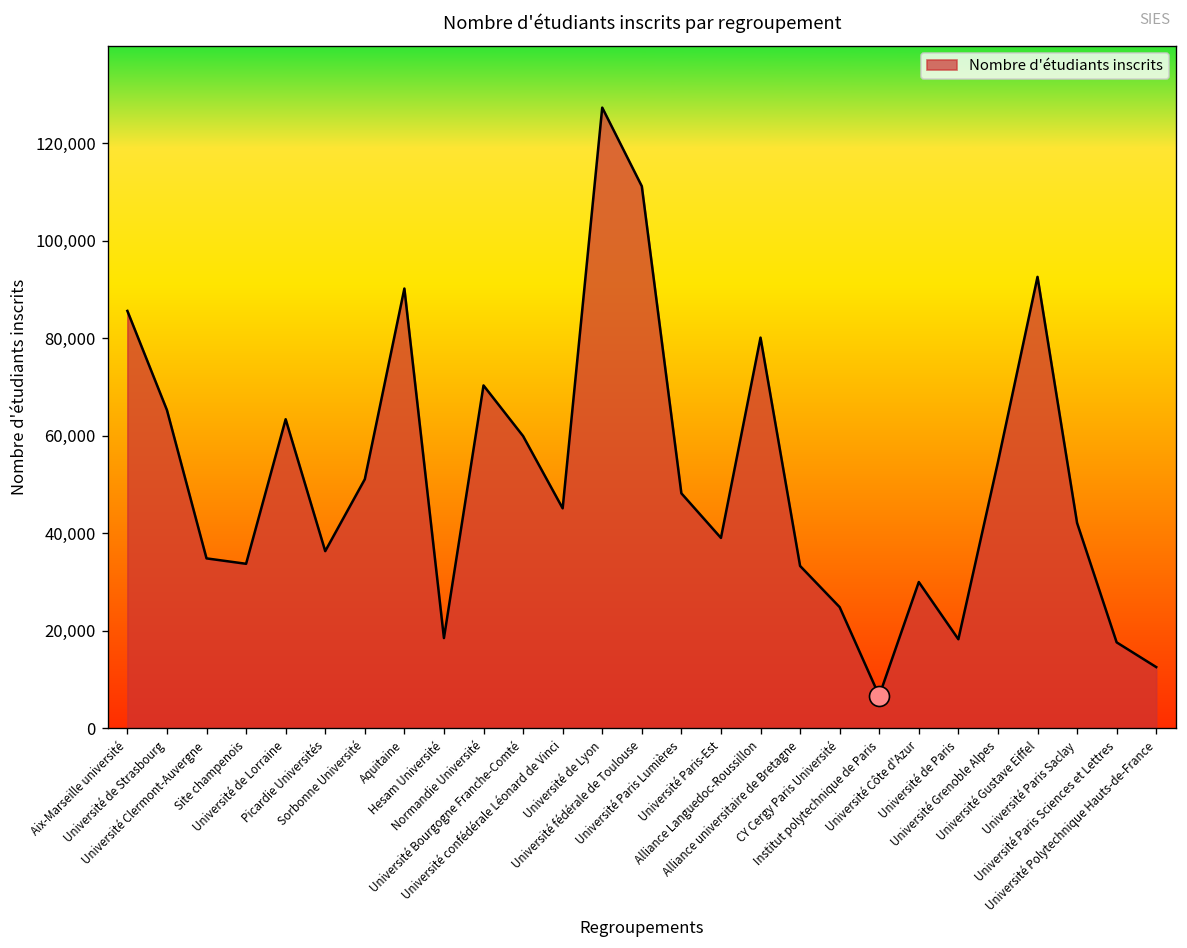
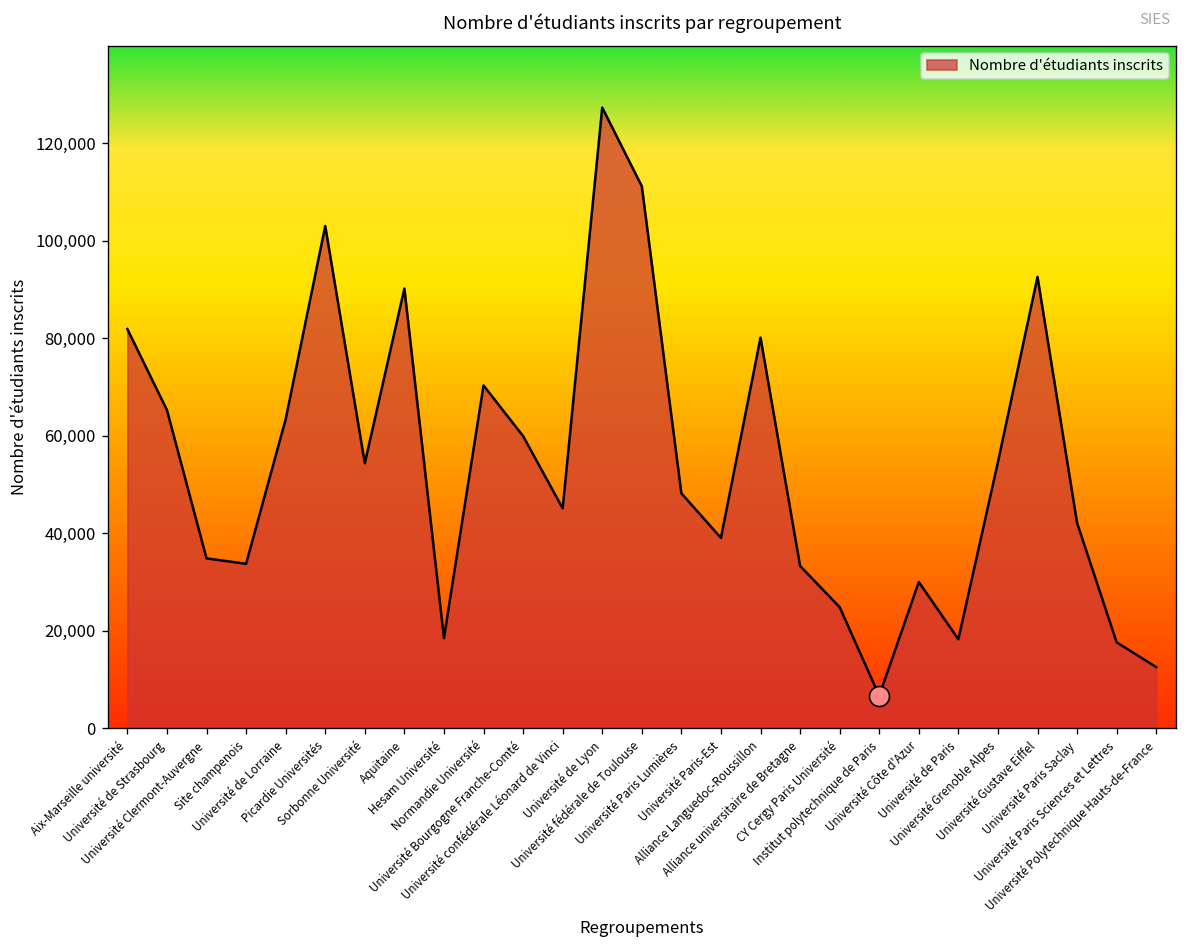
Nombre d'étudiants inscrits, Aix-Marseille université: 86,000 -> 82,000
Nombre d'étudiants inscrits, Picardie Universités: 36,000 -> 103,000
Nombre d'étudiants inscrits, Sorbonne Université: 51,000 -> 54,000
